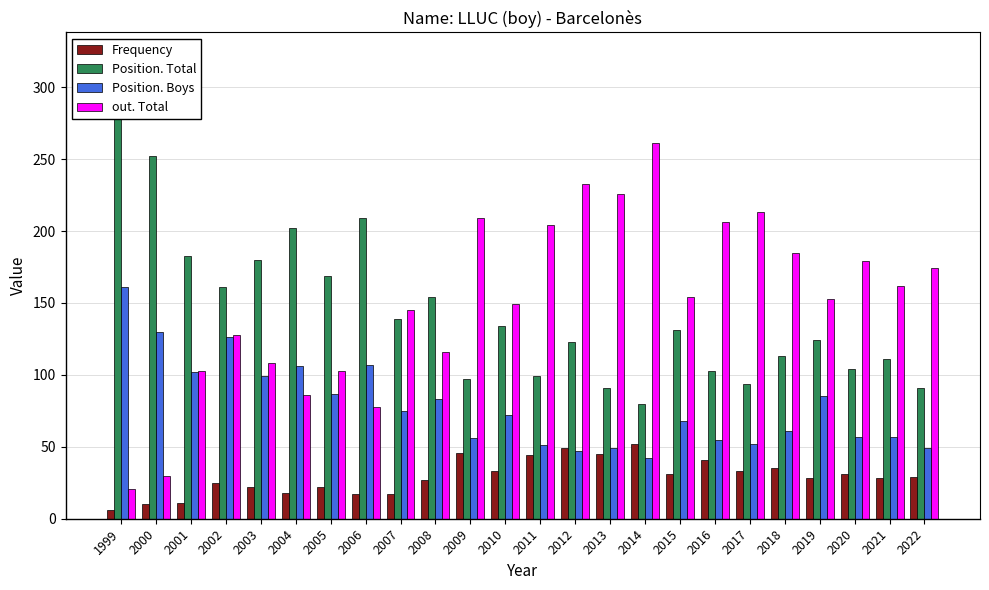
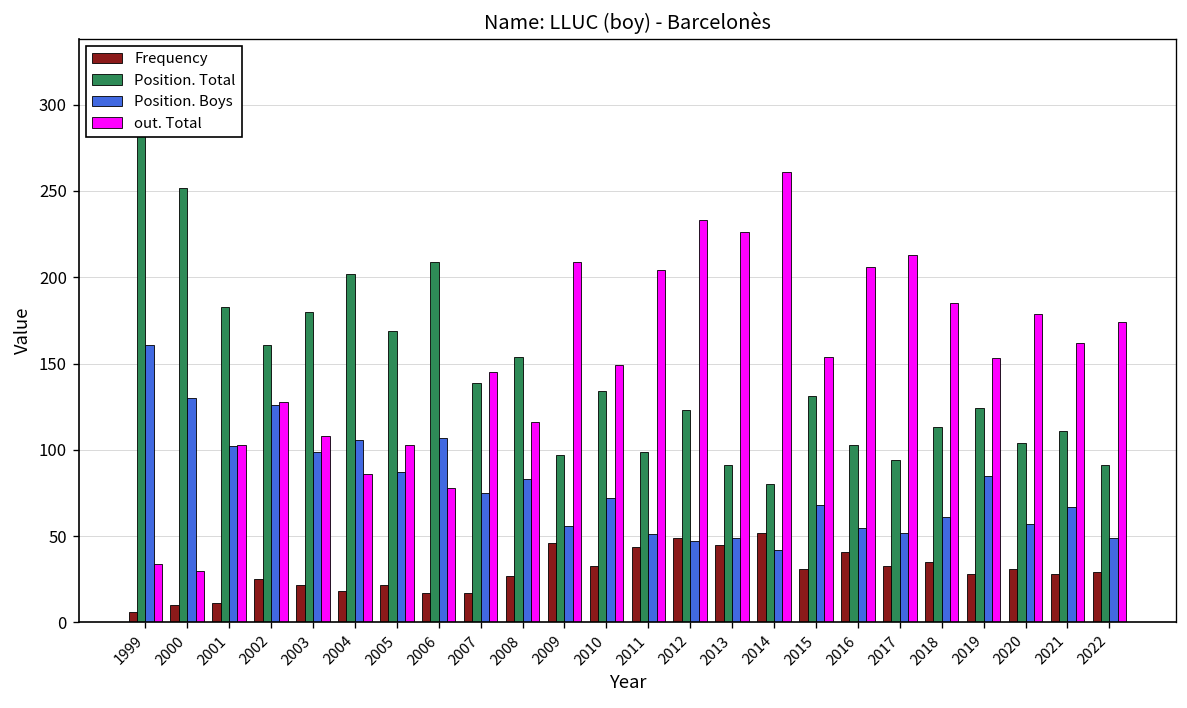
out. Total, 1999: 21 -> 34
Position. Boys, 2021: 57 -> 67
